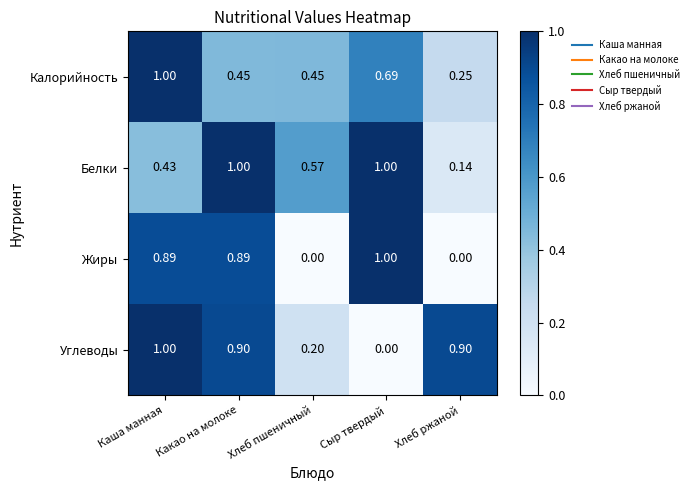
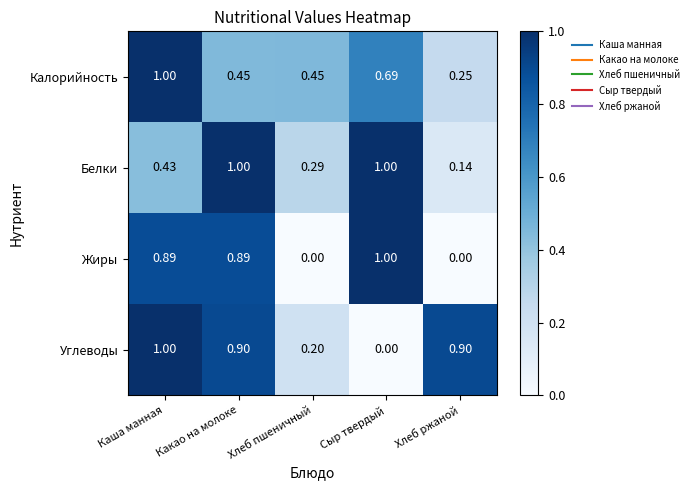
Белки, Хлеб пшеничный: 0.57 -> 0.29
